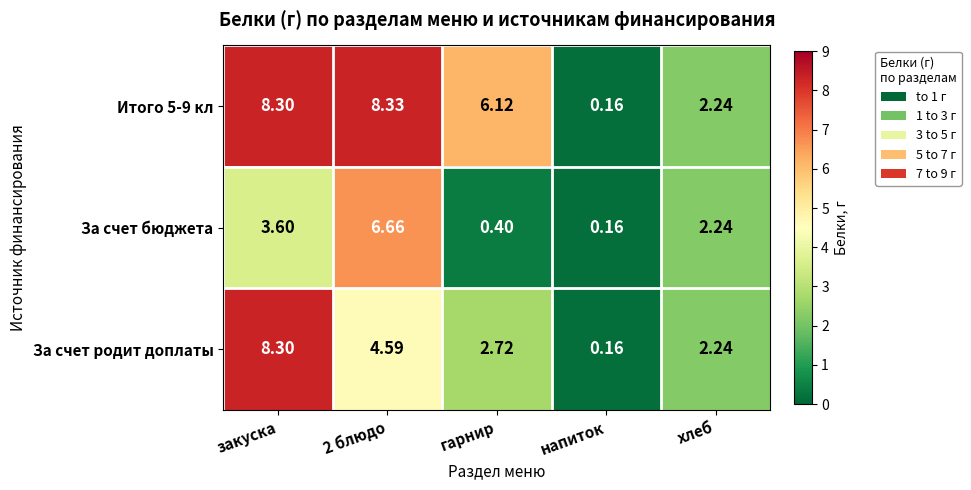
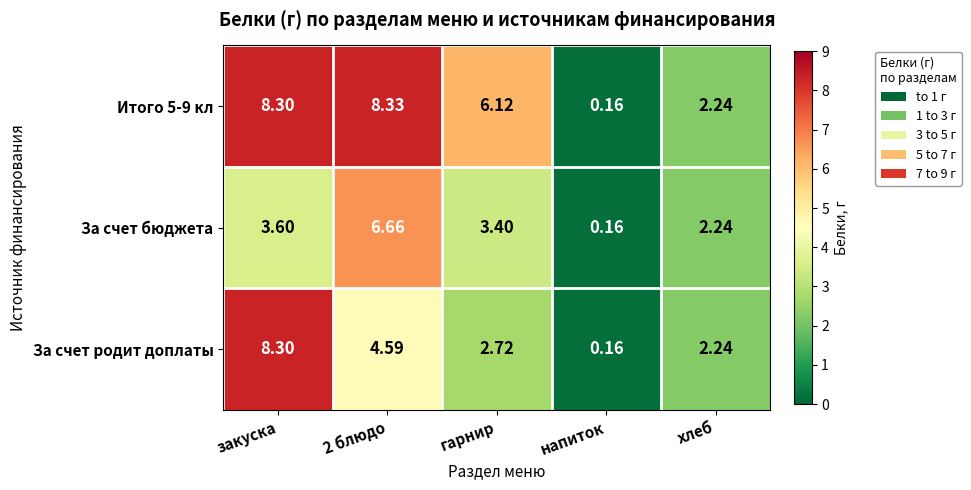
За счет бюджета, гарнир: 0.40 -> 3.40
